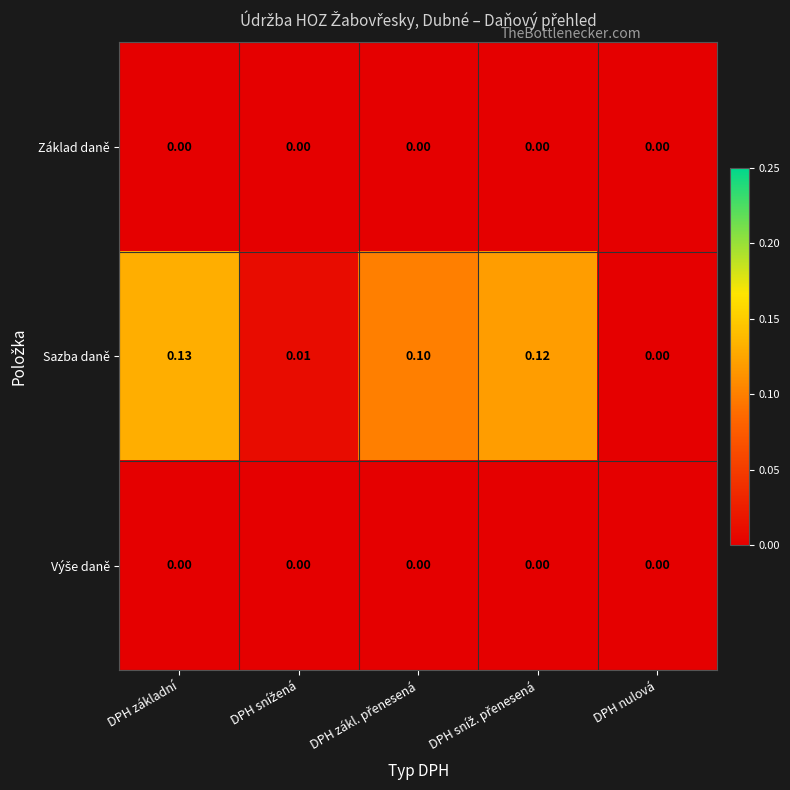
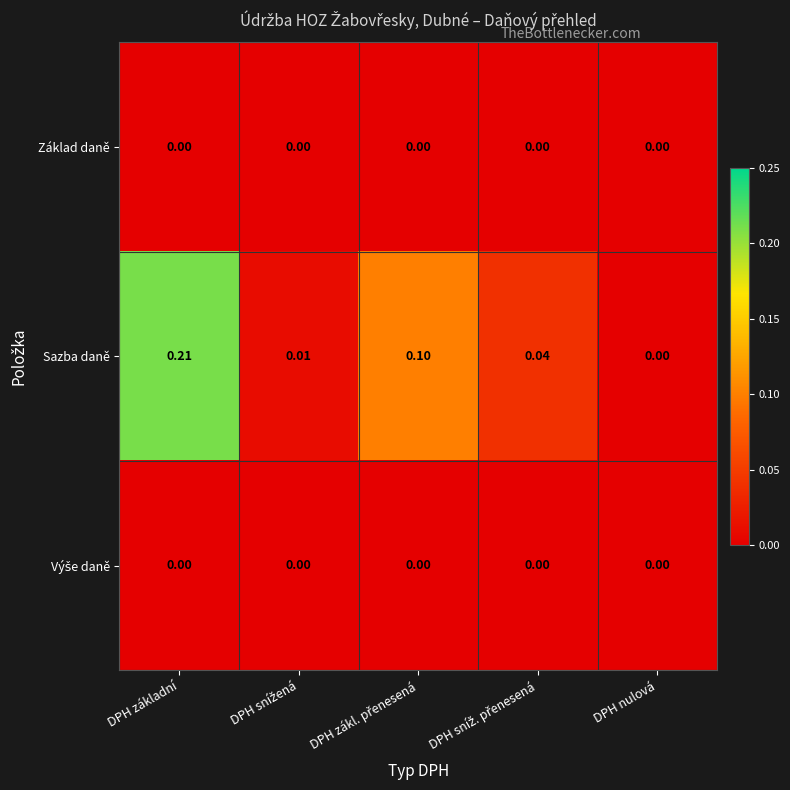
Sazba daně, DPH základní: 0.13 -> 0.21
Sazba daně, DPH sníž. přenesená: 0.12 -> 0.04
